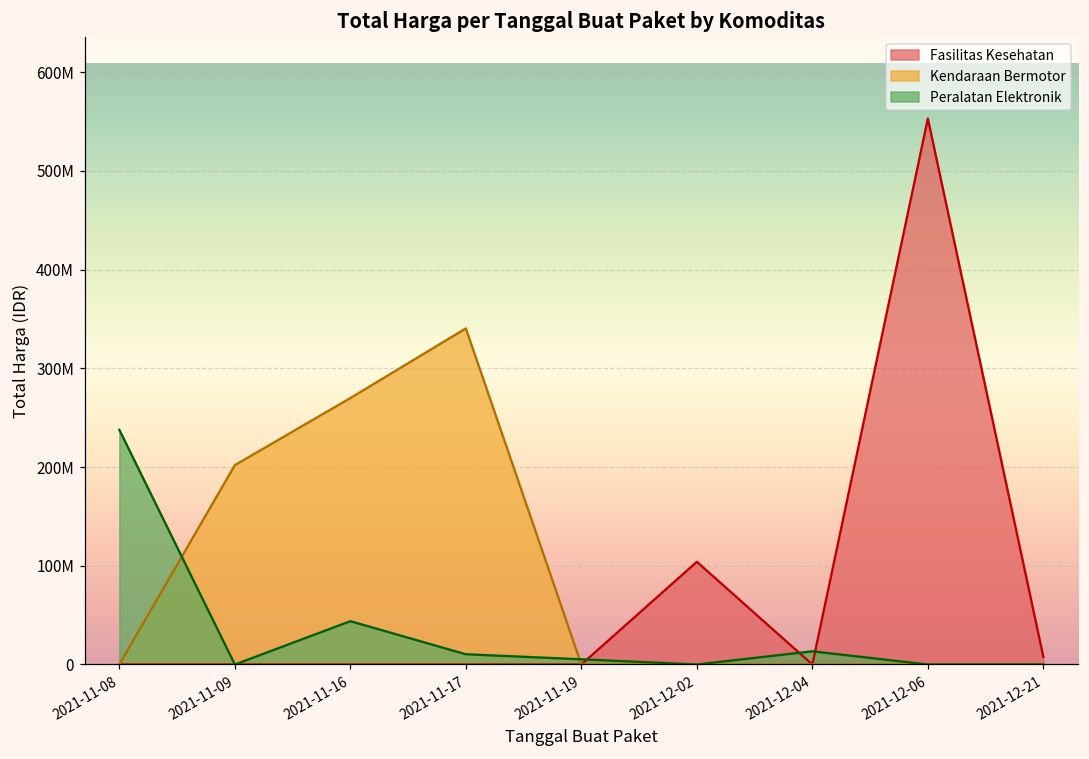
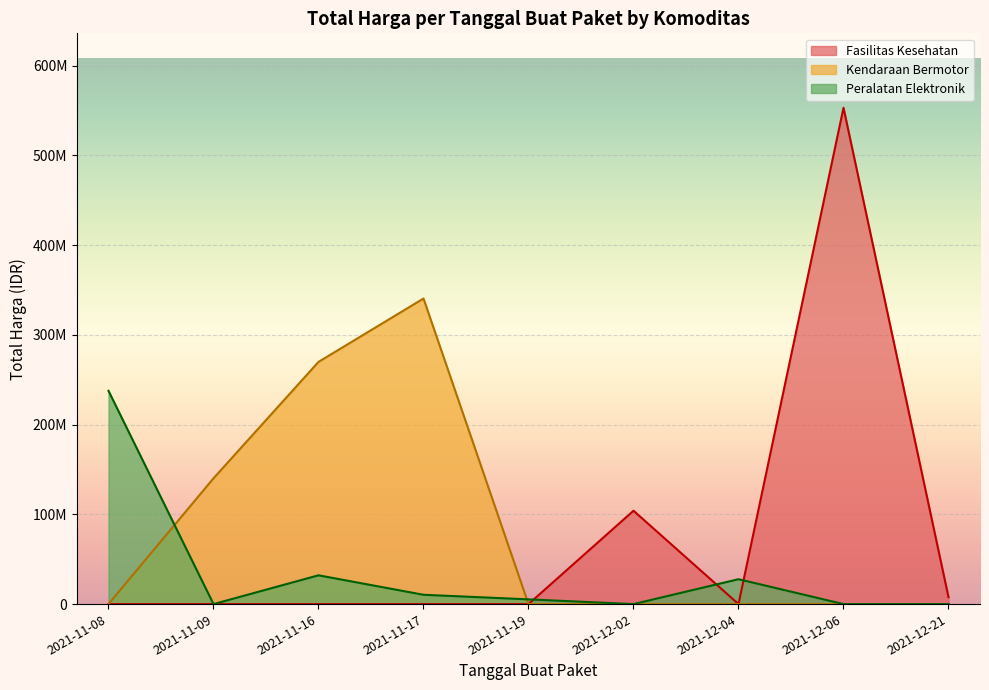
Kendaraan Bermotor, 2021-11-09: 200000000 -> 140000000
Peralatan Elektronik, 2021-11-16: 40000000 -> 30000000
Peralatan Elektronik, 2021-12-04: 10000000 -> 30000000
